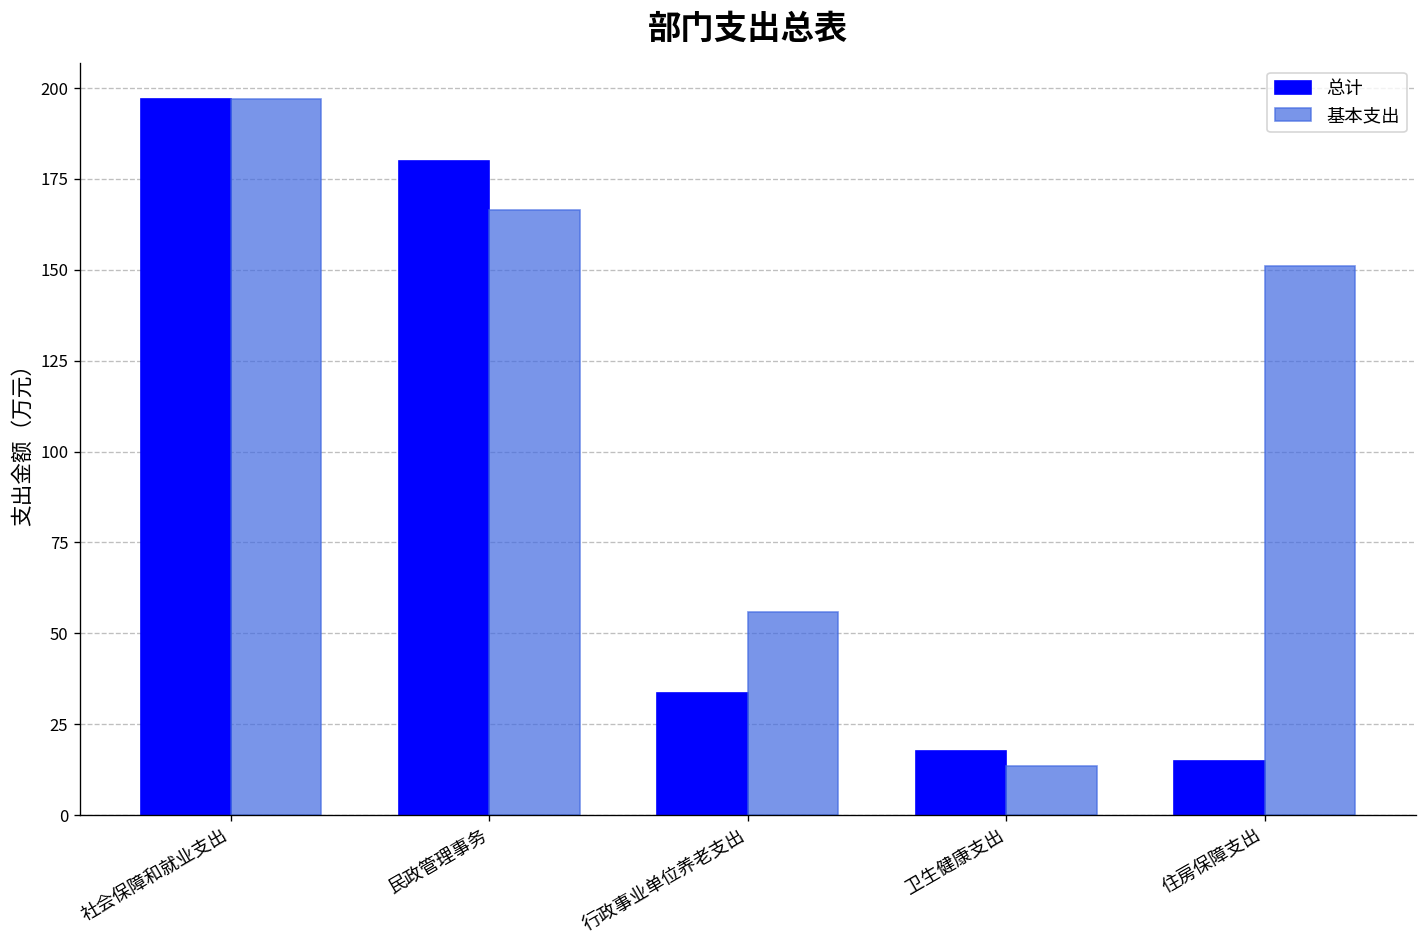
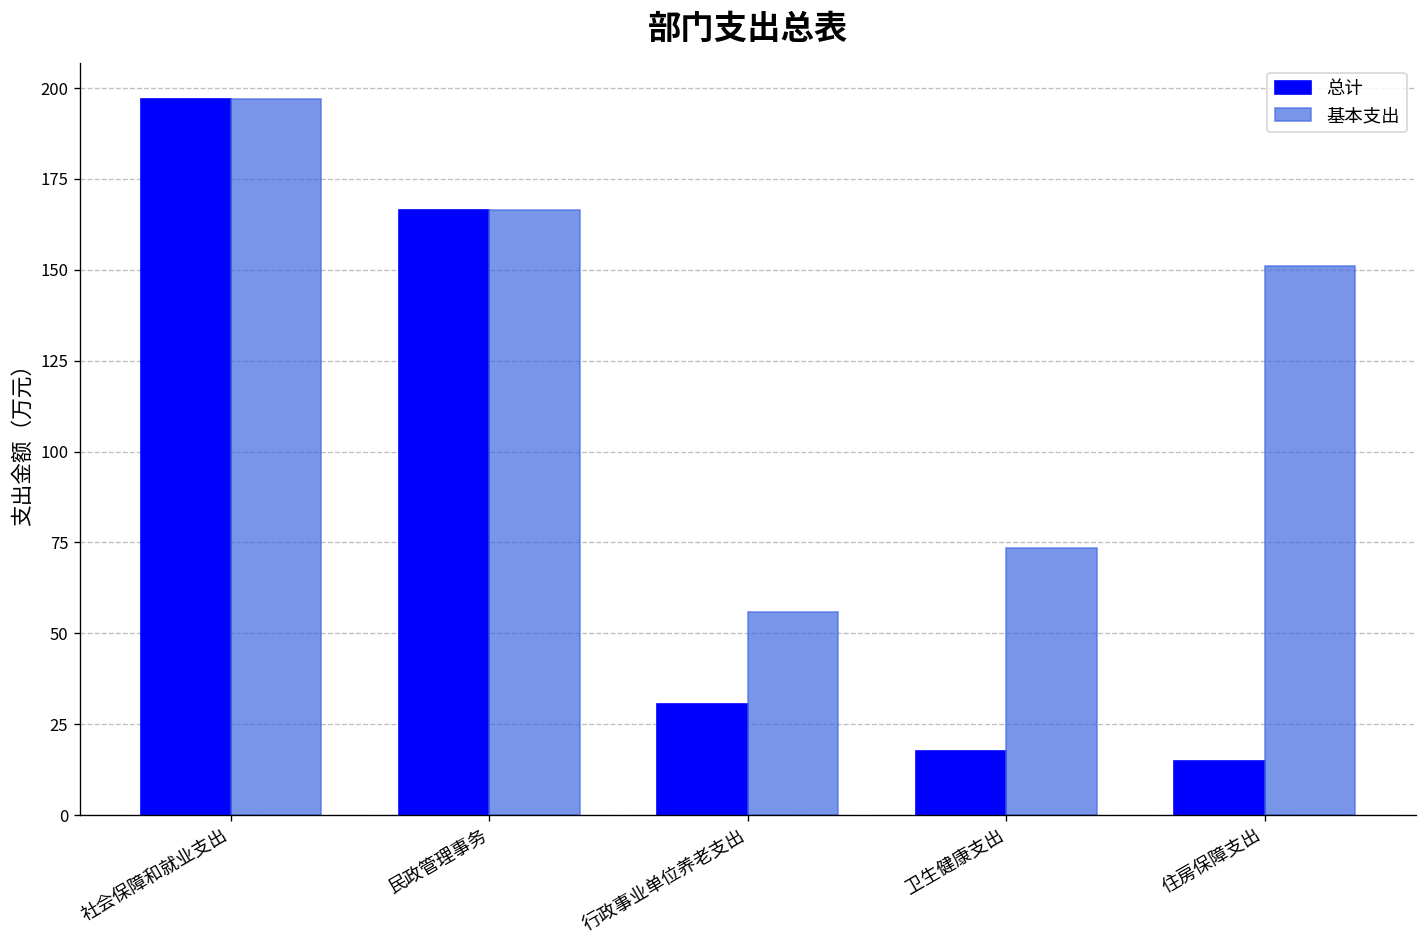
总计, 民政管理事务: 180 -> 166
总计, 行政事业单位养老支出: 34 -> 31
基本支出, 卫生健康支出: 14 -> 74
